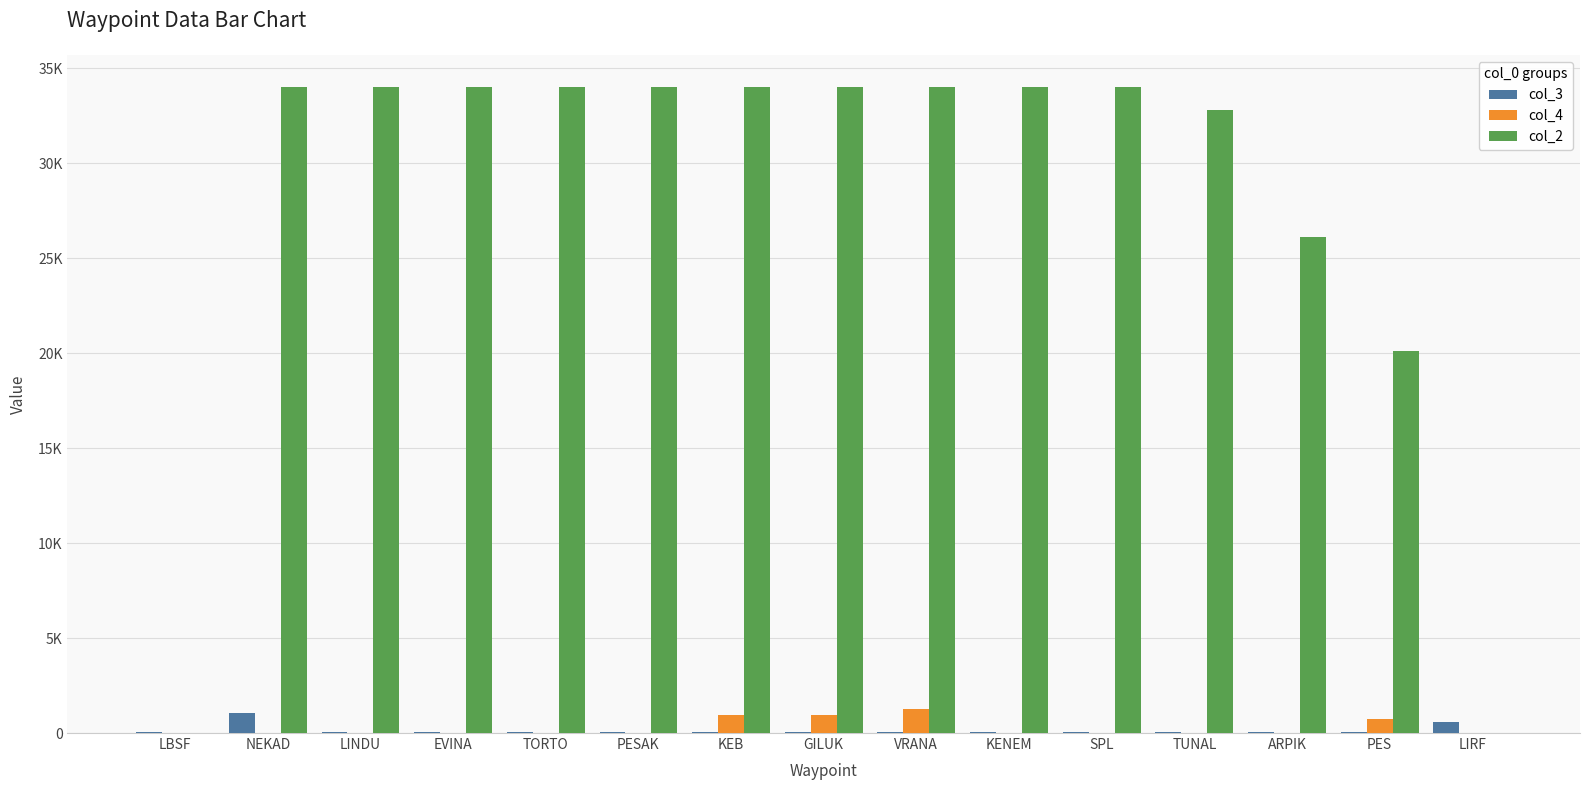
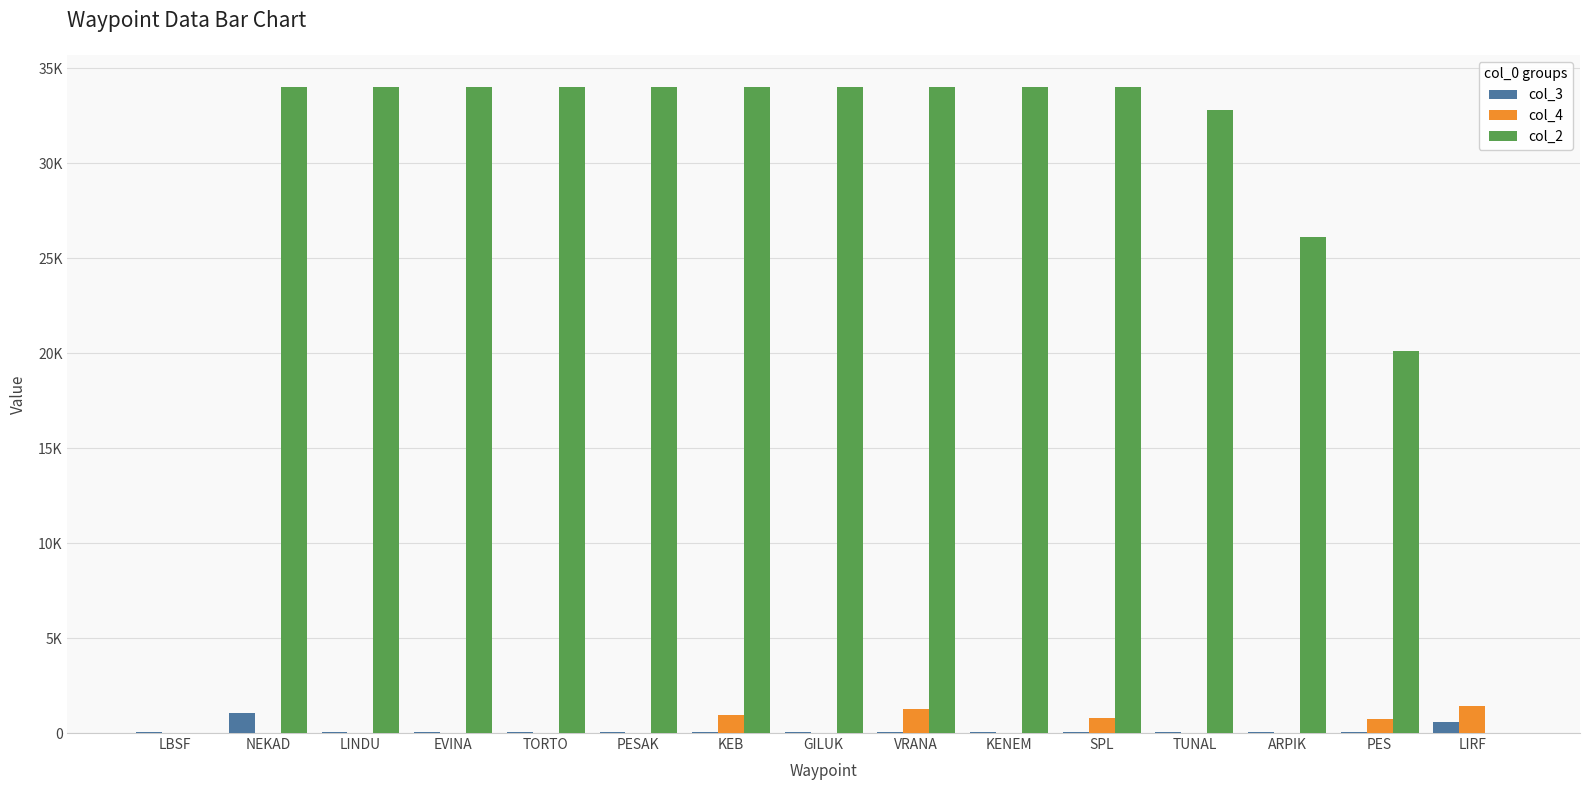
col_4, GILUK: 1000 -> 0
col_4, SPL: 0 -> 800
col_4, LIRF: 0 -> 1400
